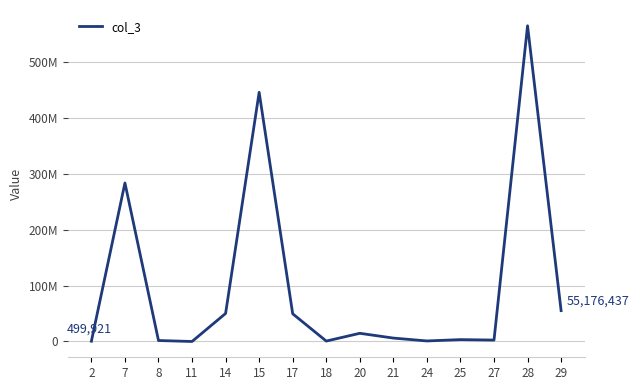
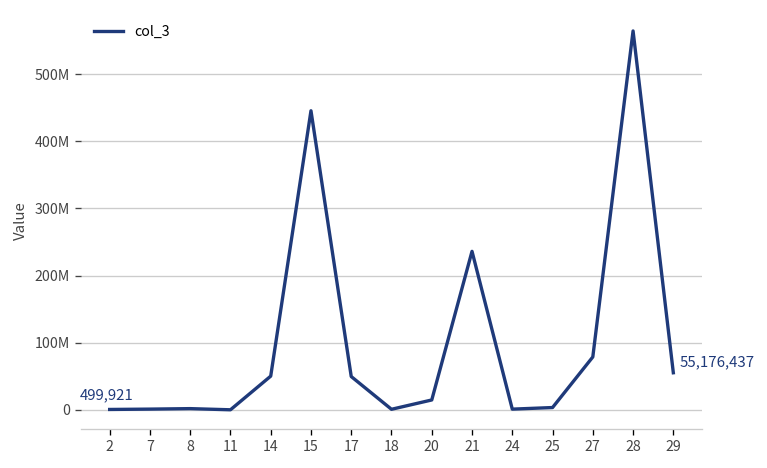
7: 280000000 -> 0
21: 10000000 -> 240000000
27: 0 -> 80000000
